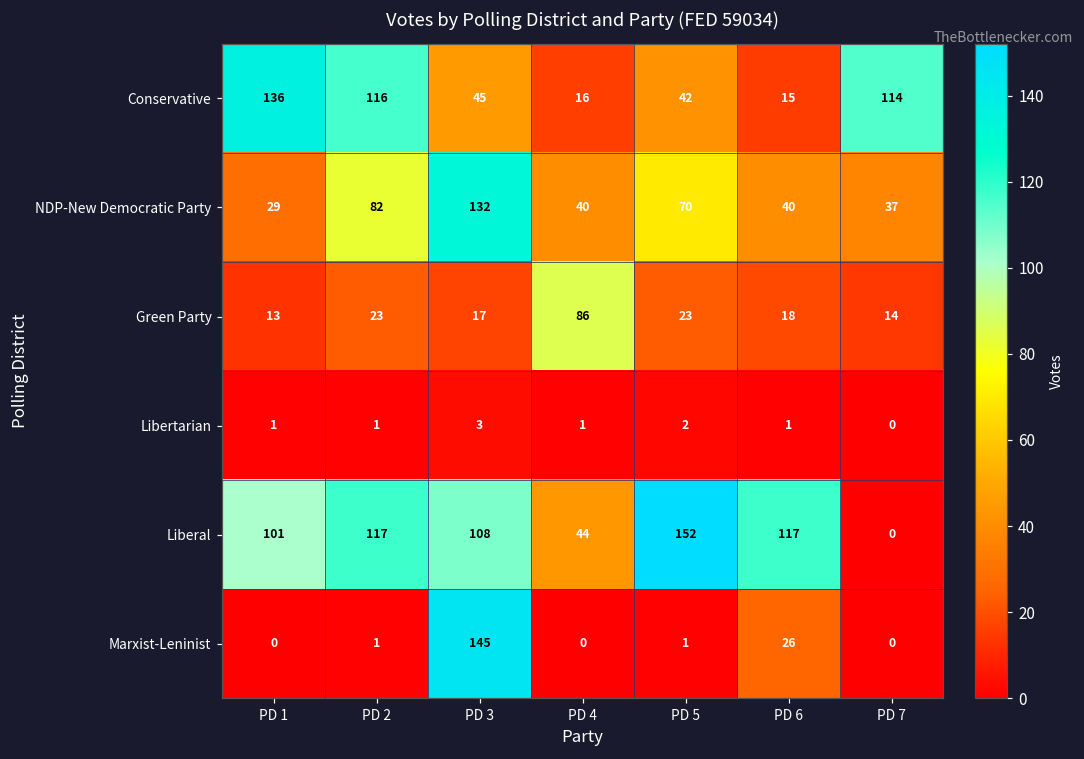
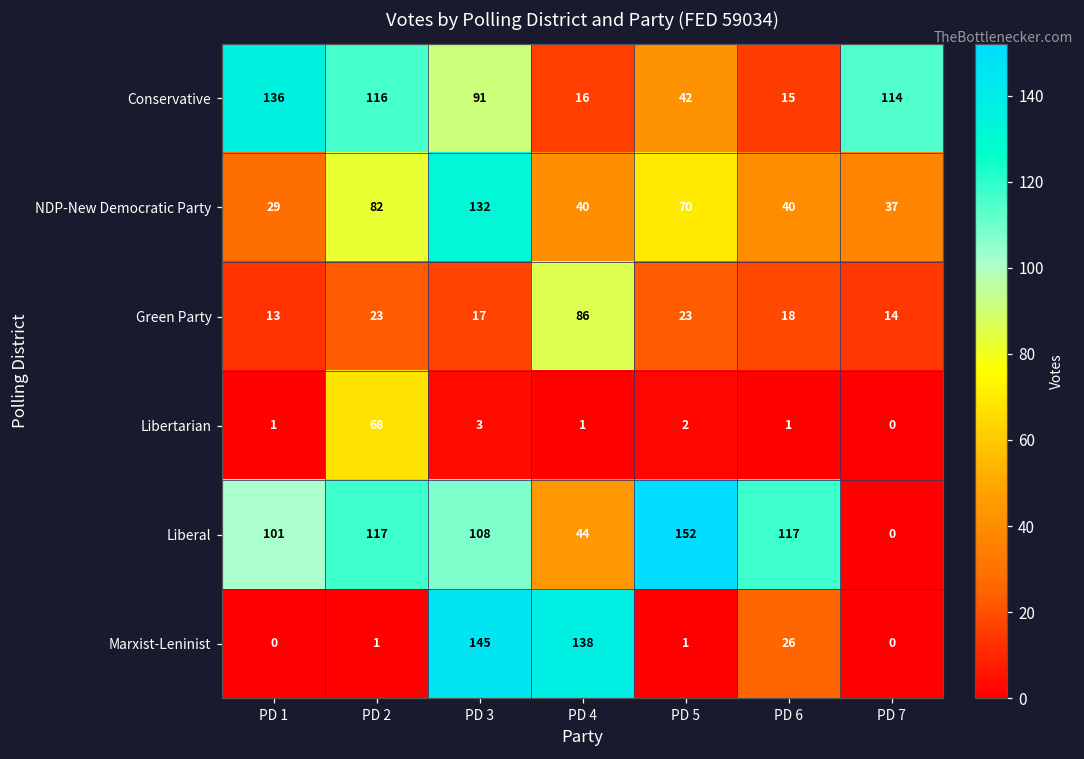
Conservative, PD 3: 45 -> 91
Libertarian, PD 2: 1 -> 68
Marxist-Leninist, PD 4: 0 -> 138
